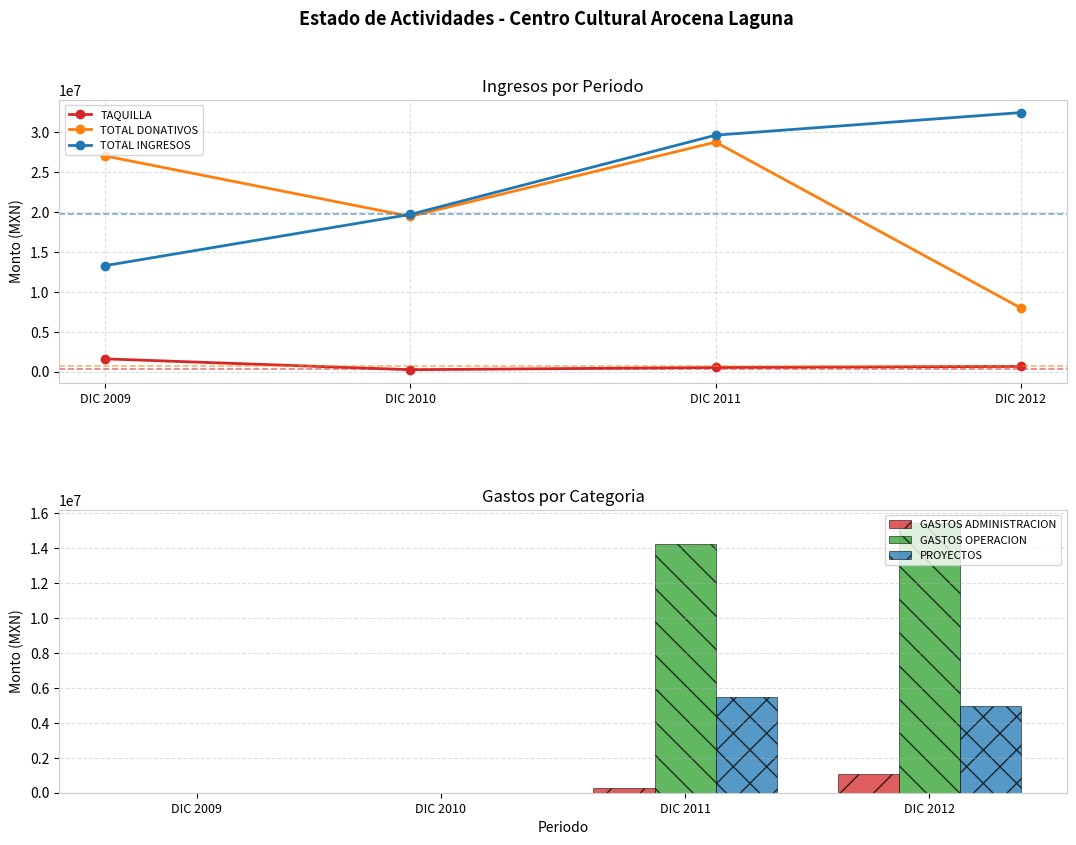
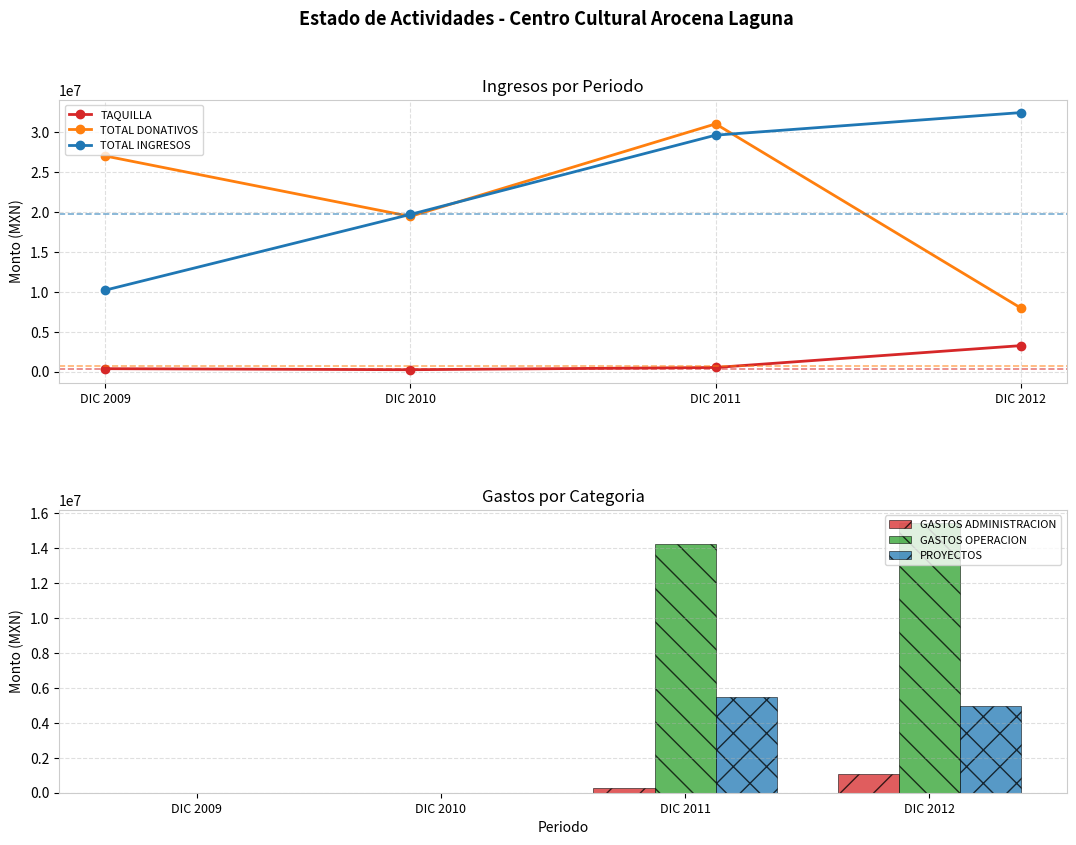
Ingresos por Periodo, TAQUILLA, DIC 2009: 2000000 -> 0
Ingresos por Periodo, TOTAL INGRESOS, DIC 2009: 13000000 -> 10000000
Ingresos por Periodo, TOTAL DONATIVOS, DIC 2011: 29000000 -> 31000000
Ingresos por Periodo, TAQUILLA, DIC 2012: 1000000 -> 3000000
